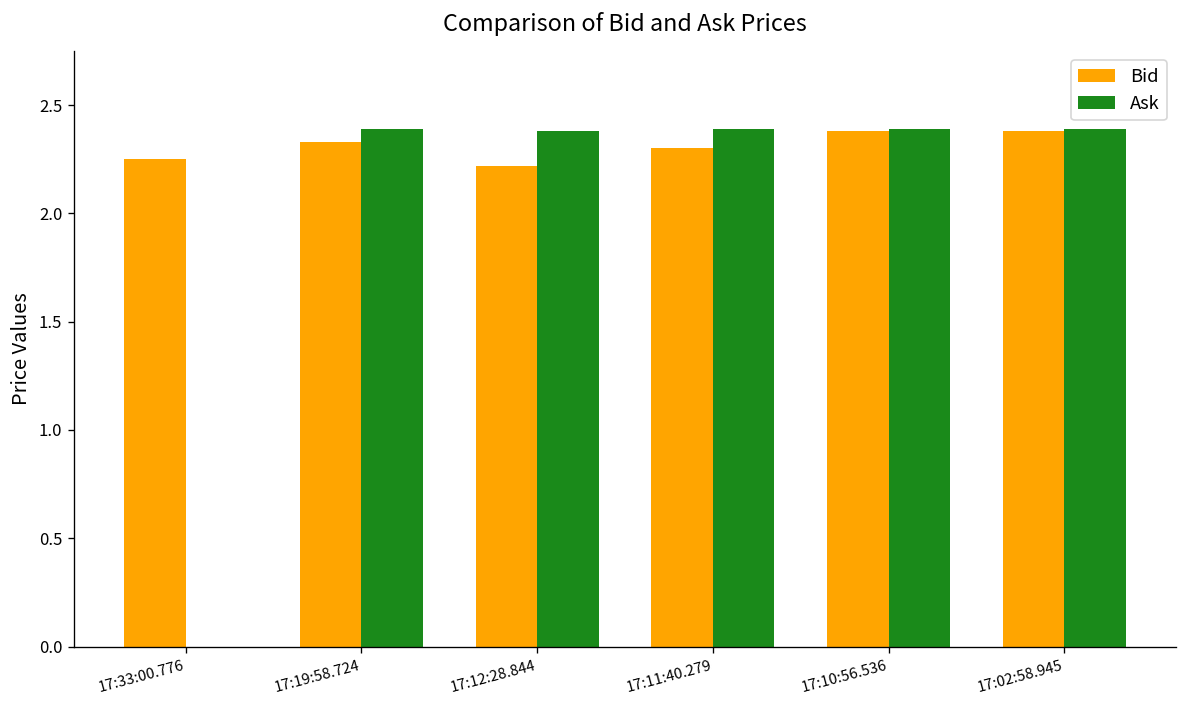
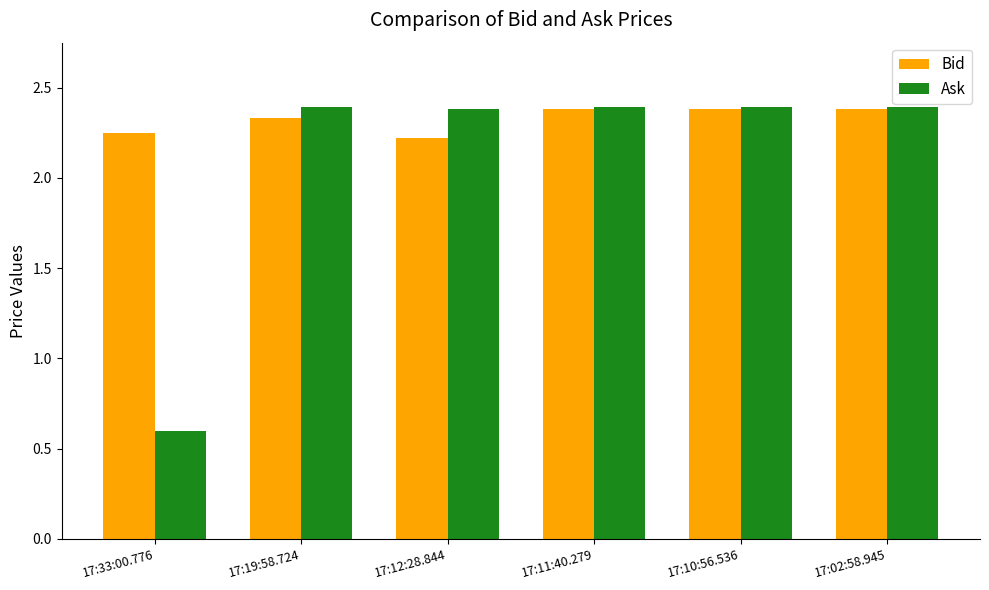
Ask, 17:33:00.776: 0.0 -> 0.6
Bid, 17:11:40.279: 2.30 -> 2.38
